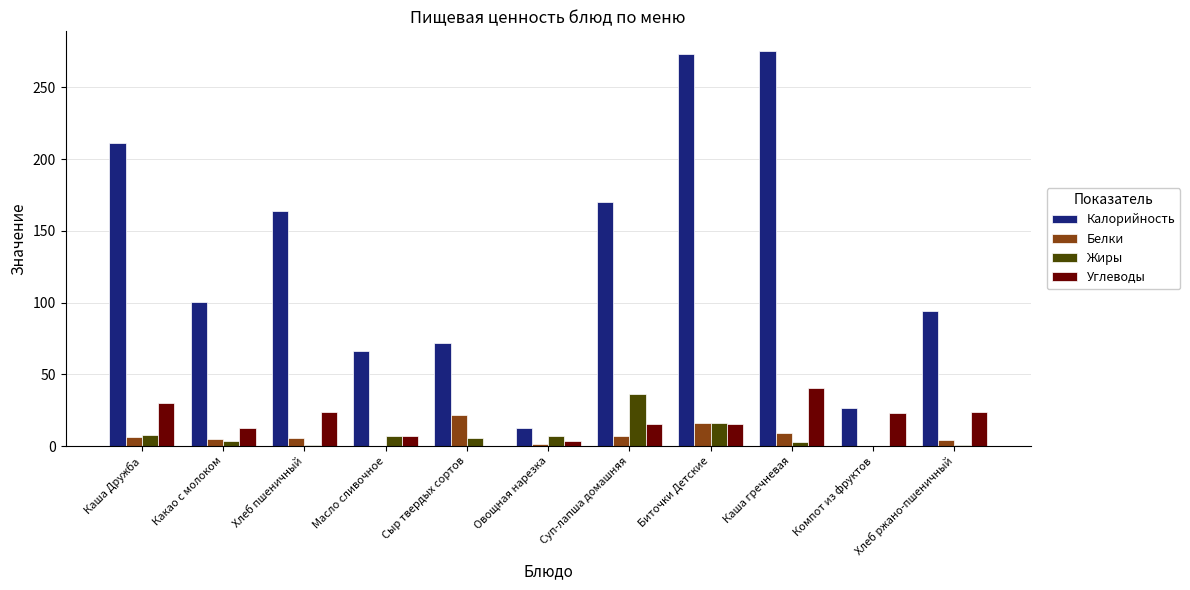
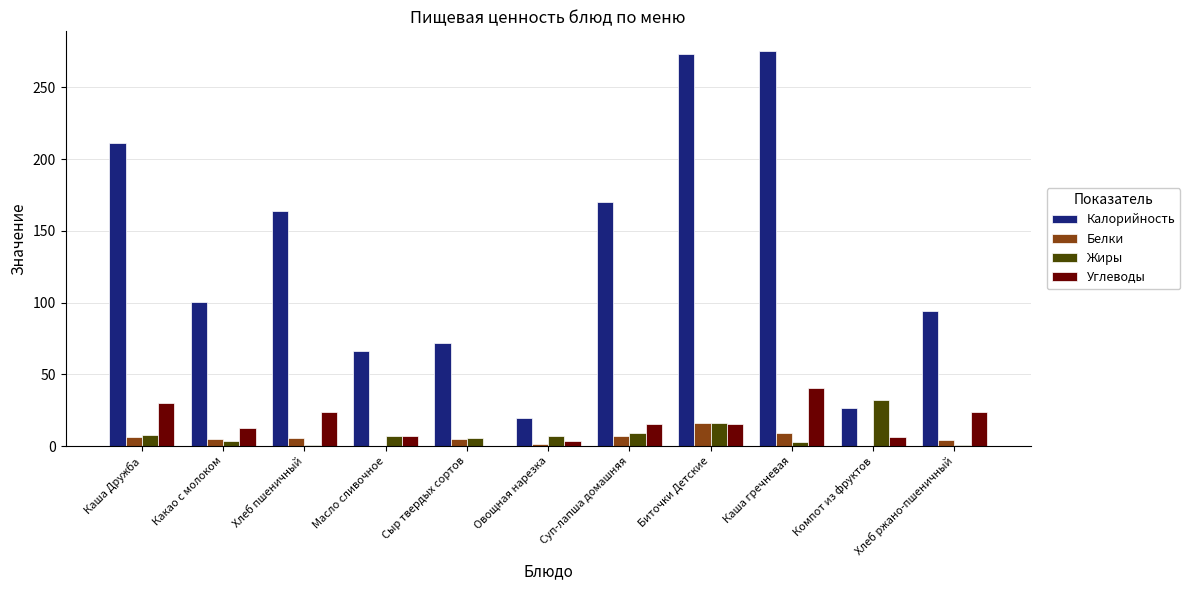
Белки, Сыр твердых сортов: 21 -> 5
Калорийность, Овощная нарезка: 13 -> 19
Жиры, Суп-лапша домашняя: 36 -> 9
Жиры, Компот из фруктов: 0 -> 32
Углеводы, Компот из фруктов: 23 -> 6
